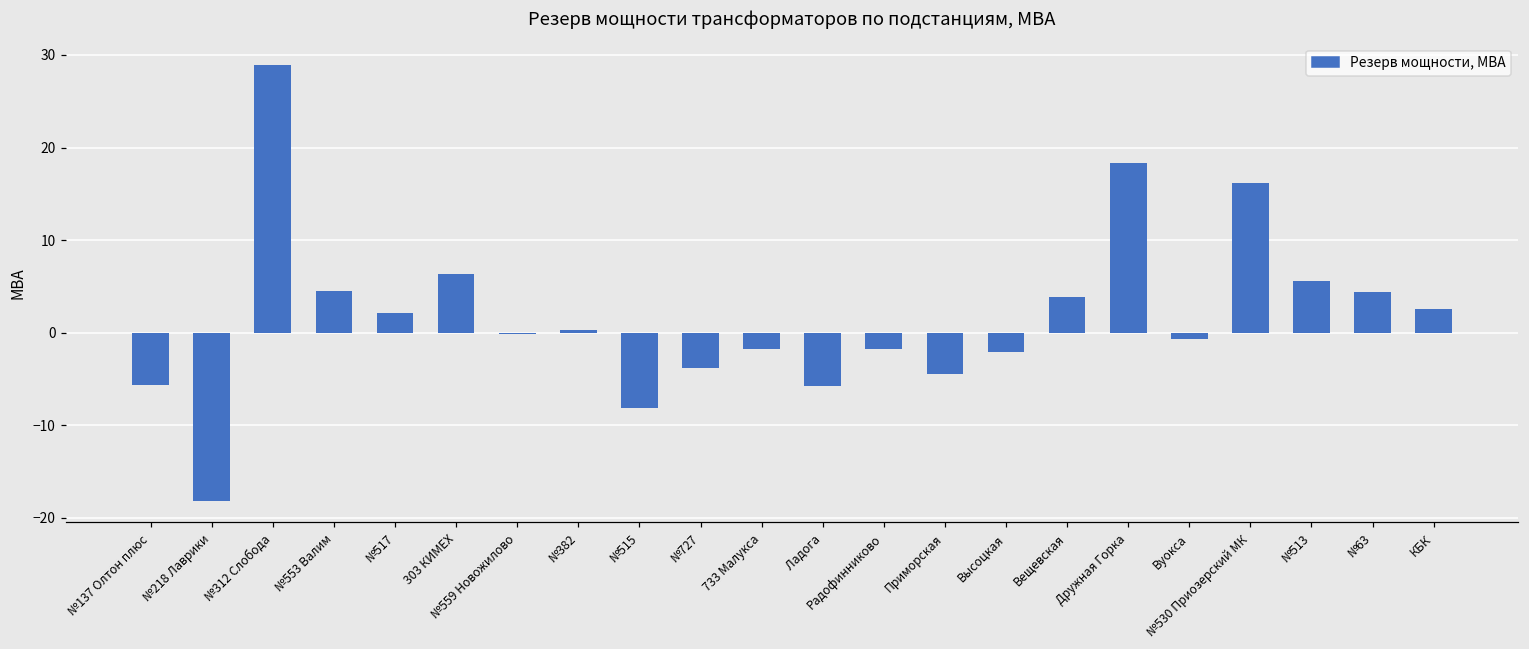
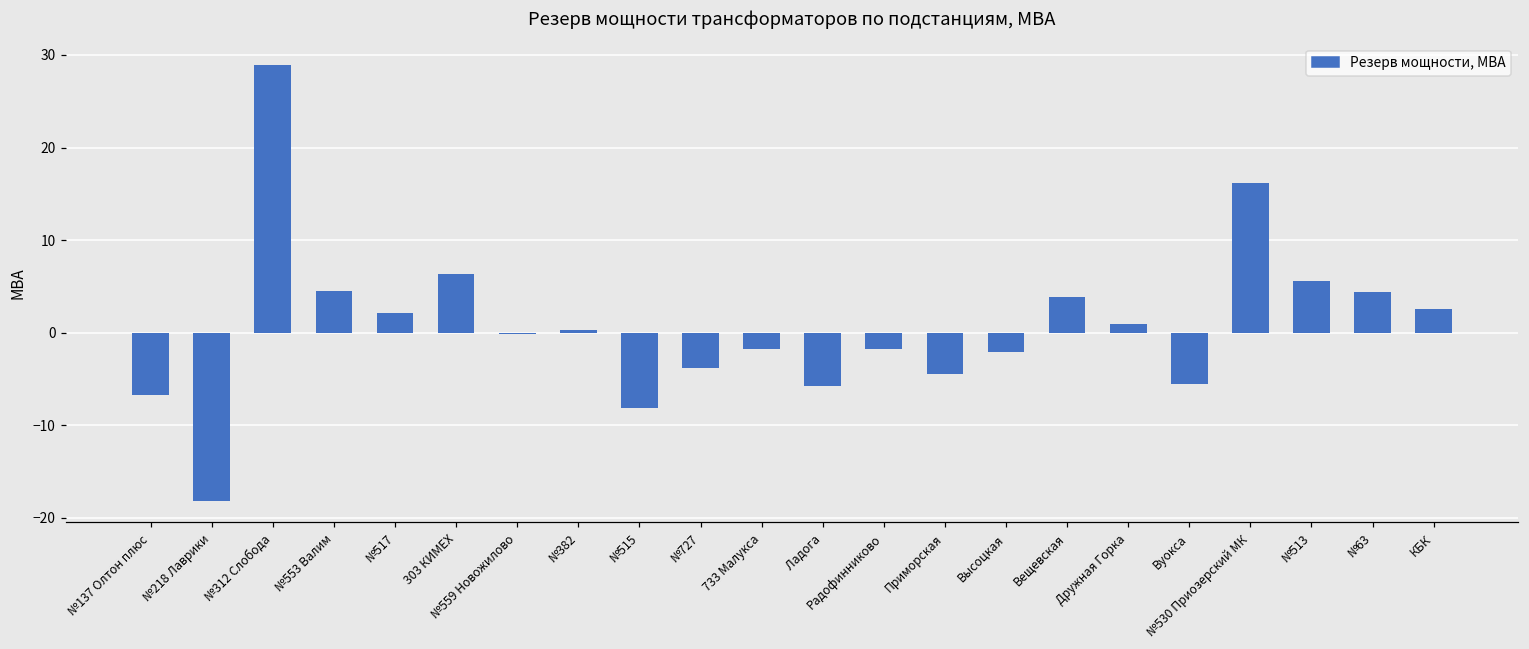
№137 Олтон плюс: -6 -> -7
Дружная Горка: 18 -> 1
Вуокса: -1 -> -5
